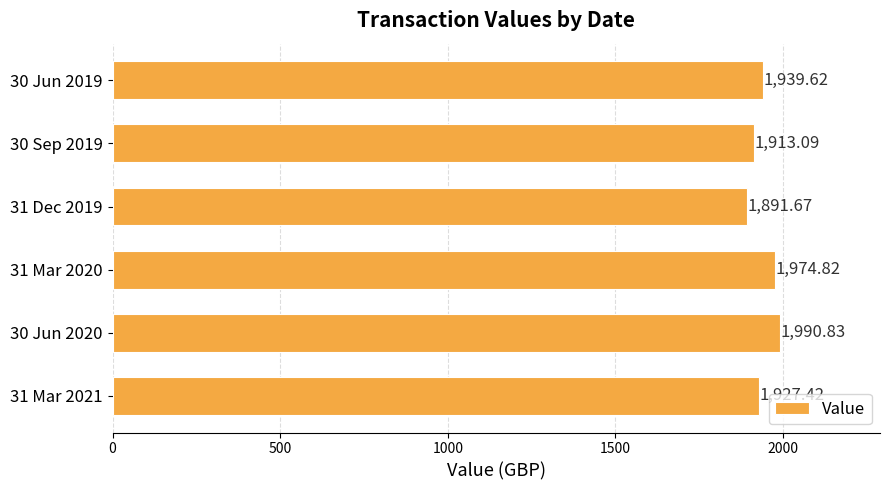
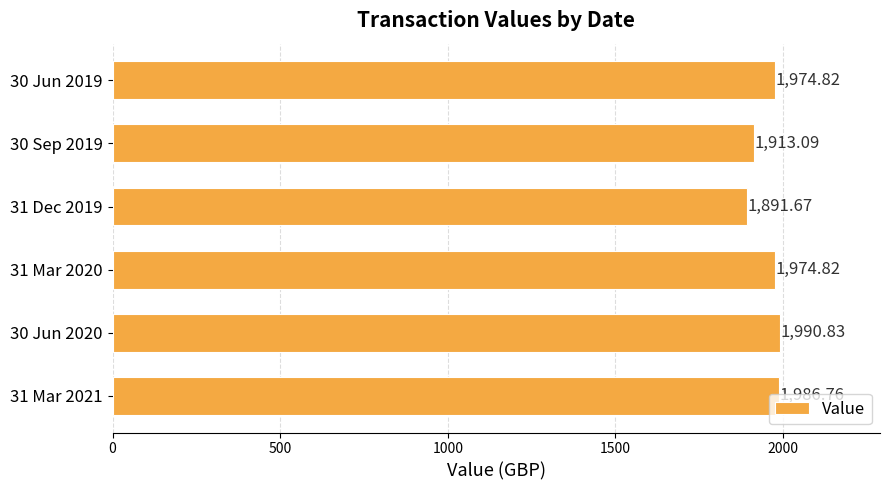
30 Jun 2019: 1,939.62 -> 1,974.82
31 Mar 2021: 1,927.42 -> 1,986.76
